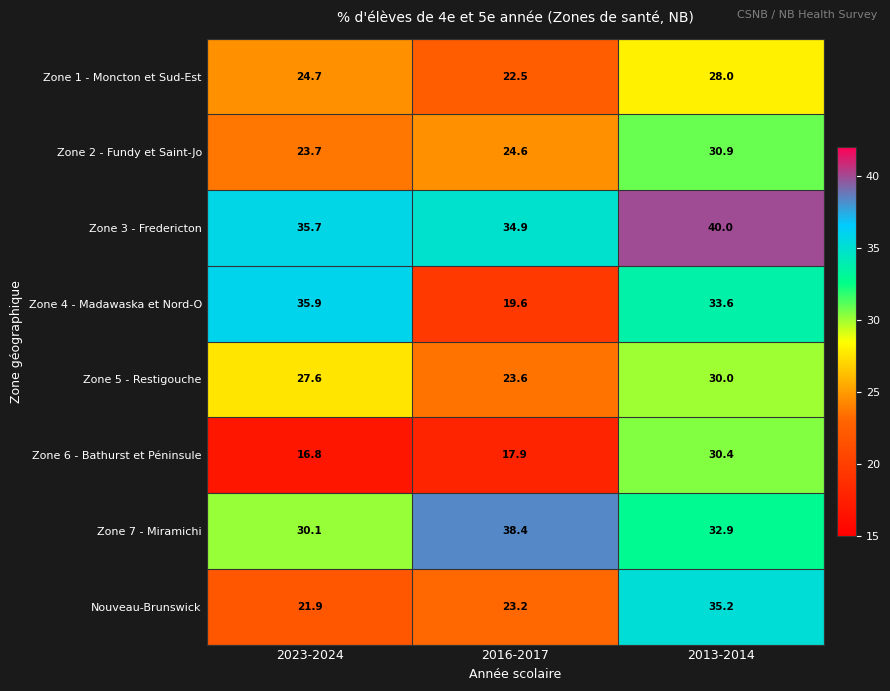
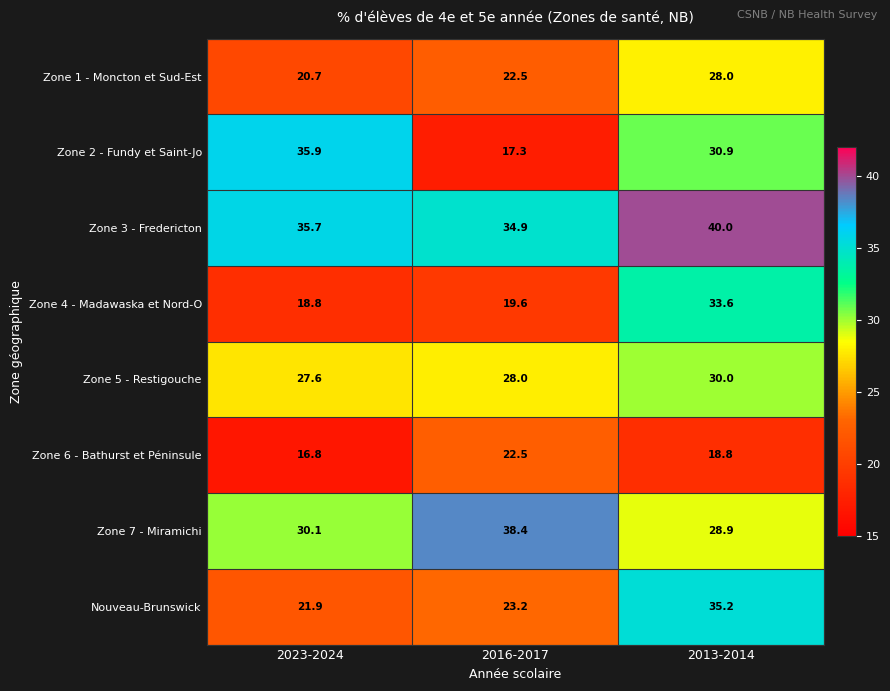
Zone 1 - Moncton et Sud-Est, 2023-2024: 24.7 -> 20.7
Zone 2 - Fundy et Saint-Jo, 2023-2024: 23.7 -> 35.9
Zone 2 - Fundy et Saint-Jo, 2016-2017: 24.6 -> 17.3
Zone 4 - Madawaska et Nord-O, 2023-2024: 35.9 -> 18.8
Zone 5 - Restigouche, 2016-2017: 23.6 -> 28.0
Zone 6 - Bathurst et Péninsule, 2016-2017: 17.9 -> 22.5
Zone 6 - Bathurst et Péninsule, 2013-2014: 30.4 -> 18.8
Zone 7 - Miramichi, 2013-2014: 32.9 -> 28.9
